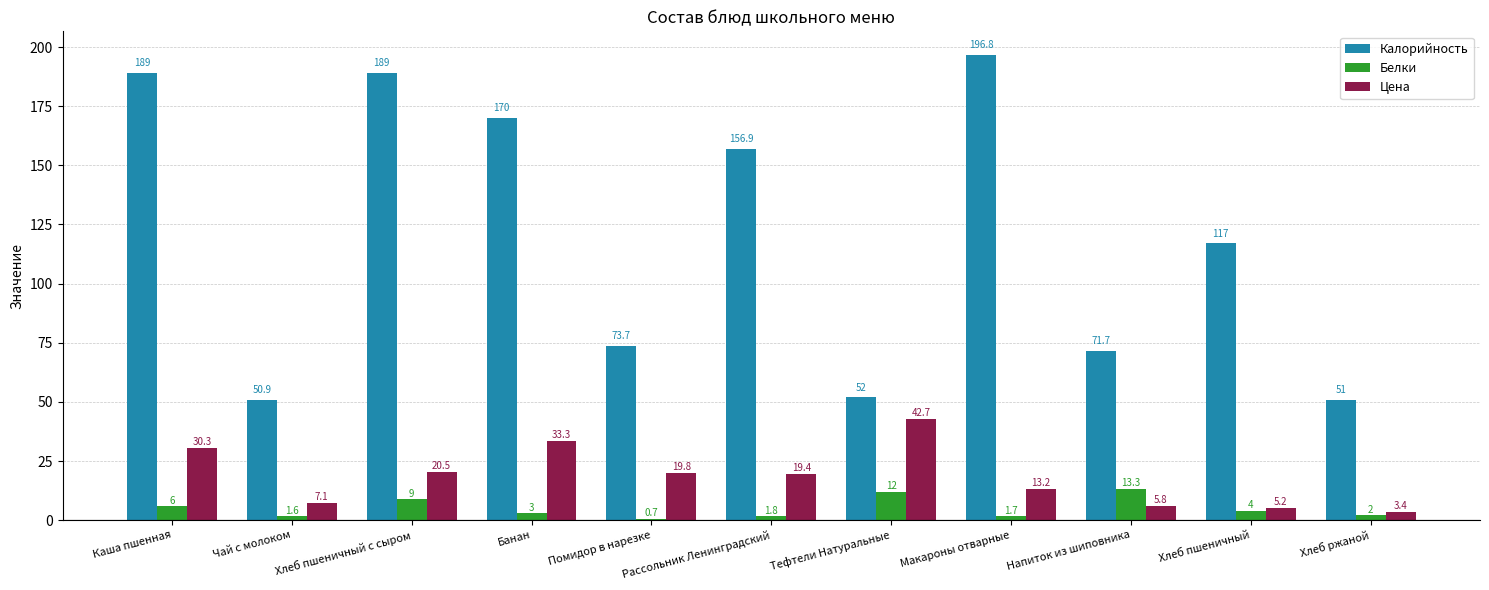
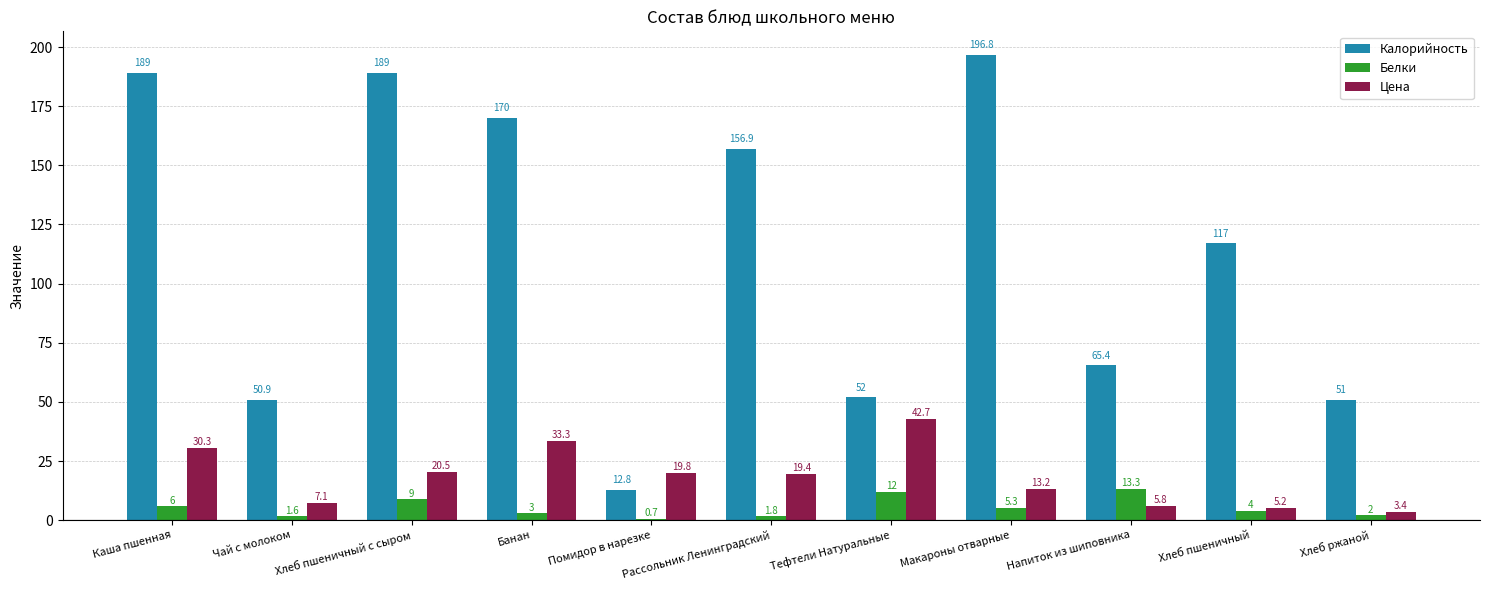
Калорийность, Помидор в нарезке: 73.7 -> 12.8
Белки, Макароны отварные: 1.7 -> 5.3
Калорийность, Напиток из шиповника: 71.7 -> 65.4
